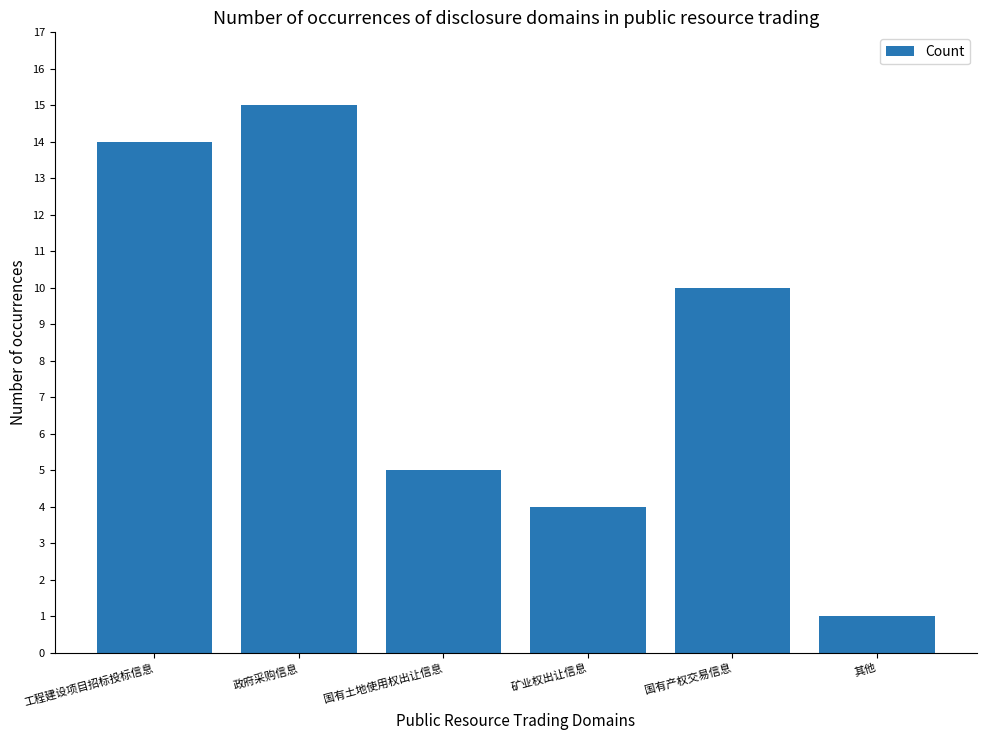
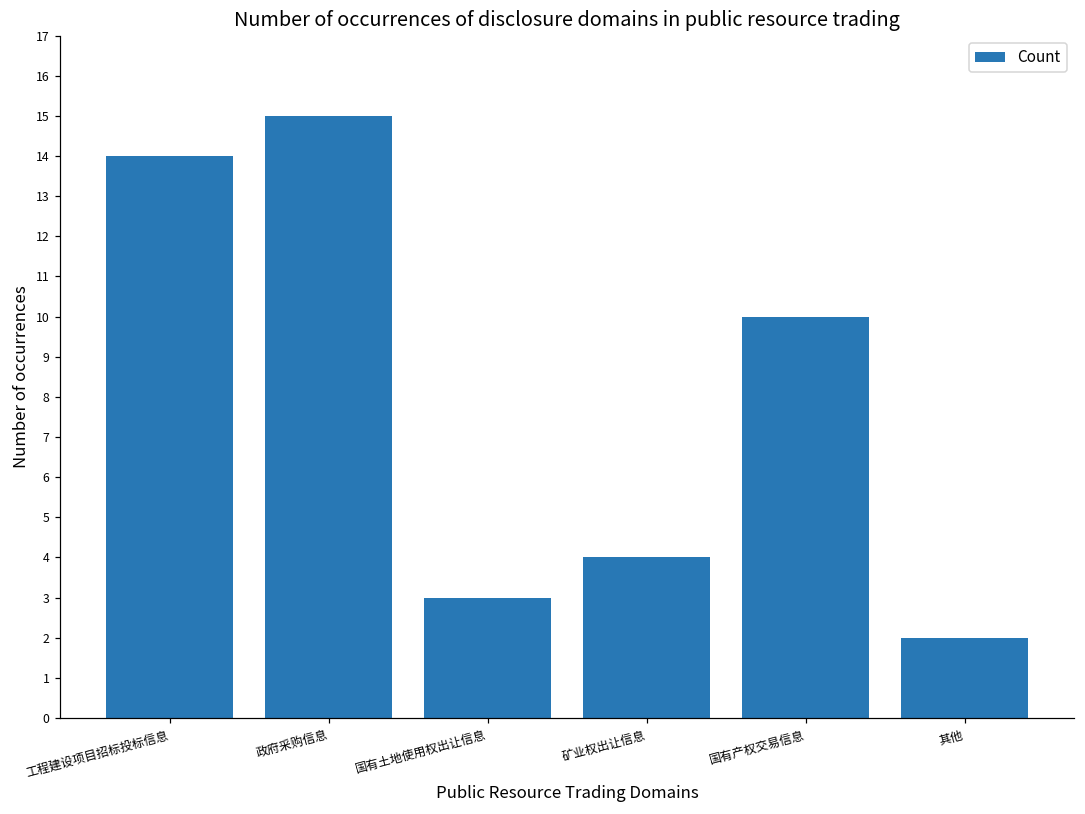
国有土地使用权出让信息: 5 -> 3
其他: 1 -> 2
